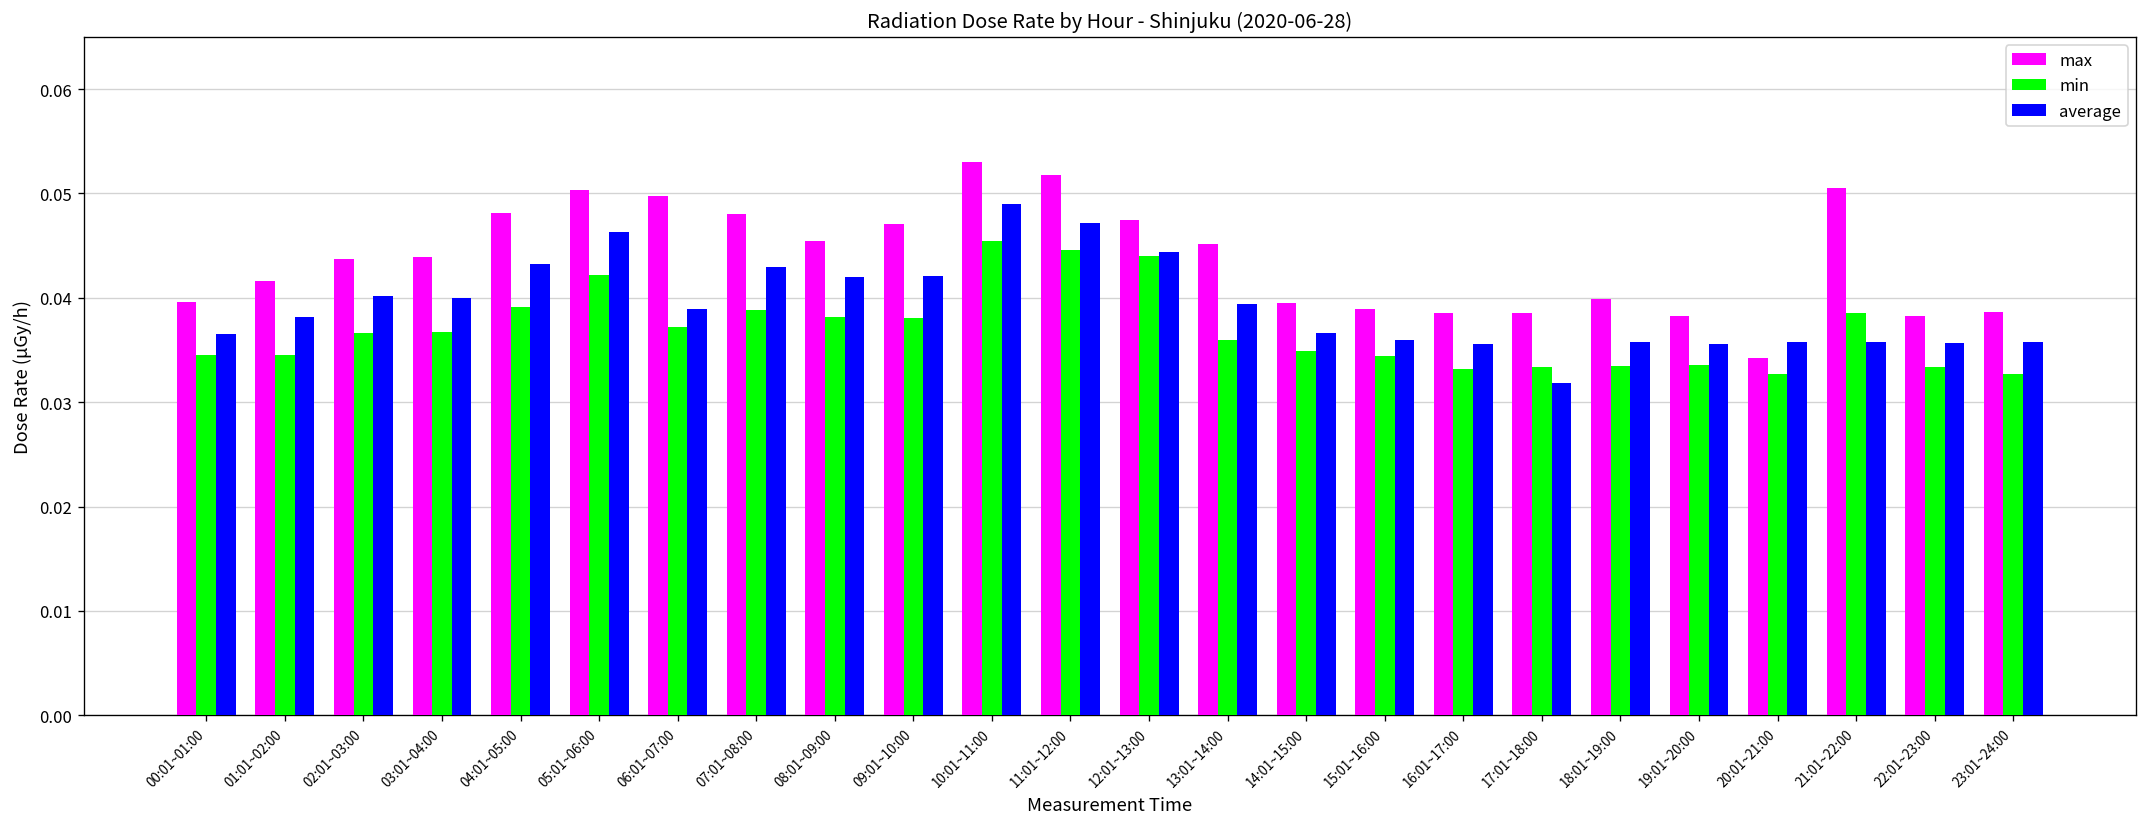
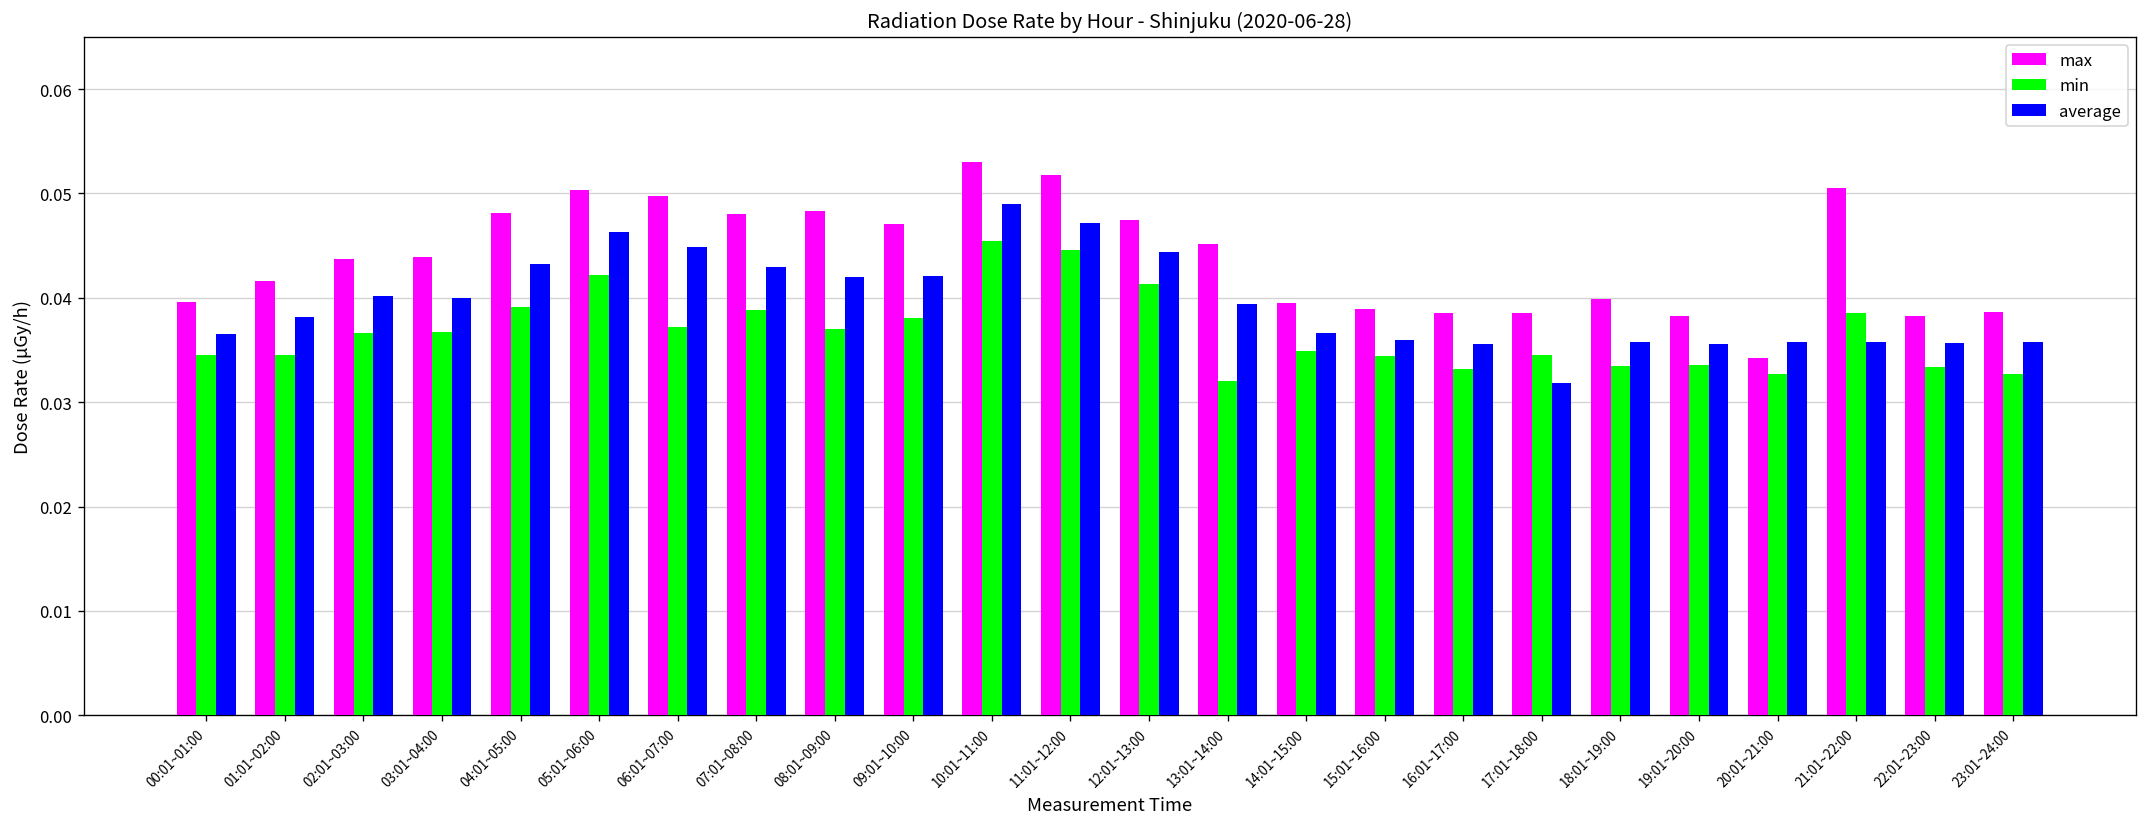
average, 06:01~07:00: 0.039 -> 0.045
max, 08:01~09:00: 0.045 -> 0.048
min, 08:01~09:00: 0.038 -> 0.037
min, 12:01~13:00: 0.044 -> 0.041
min, 13:01~14:00: 0.036 -> 0.032
min, 17:01~18:00: 0.033 -> 0.035
